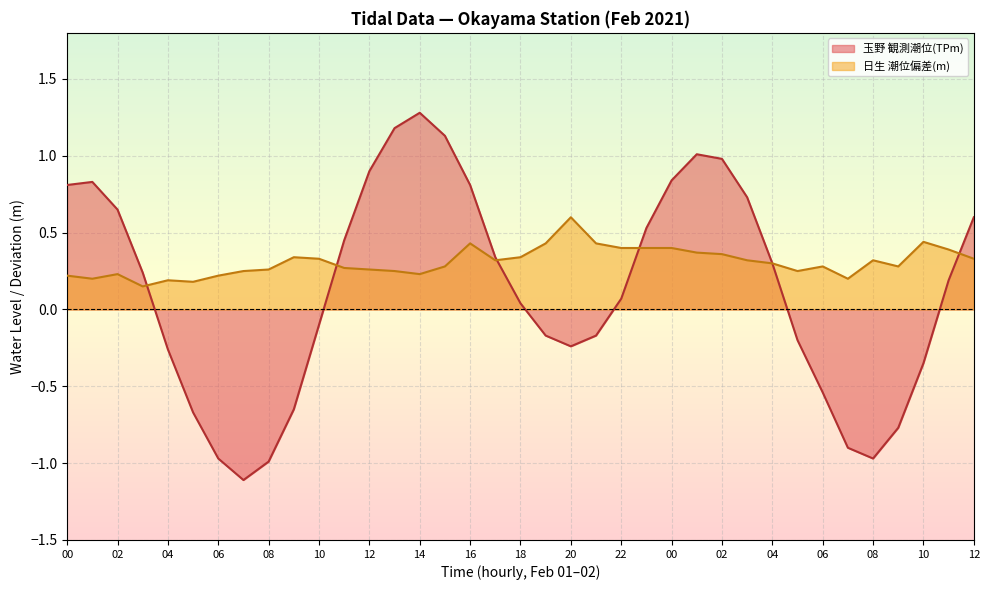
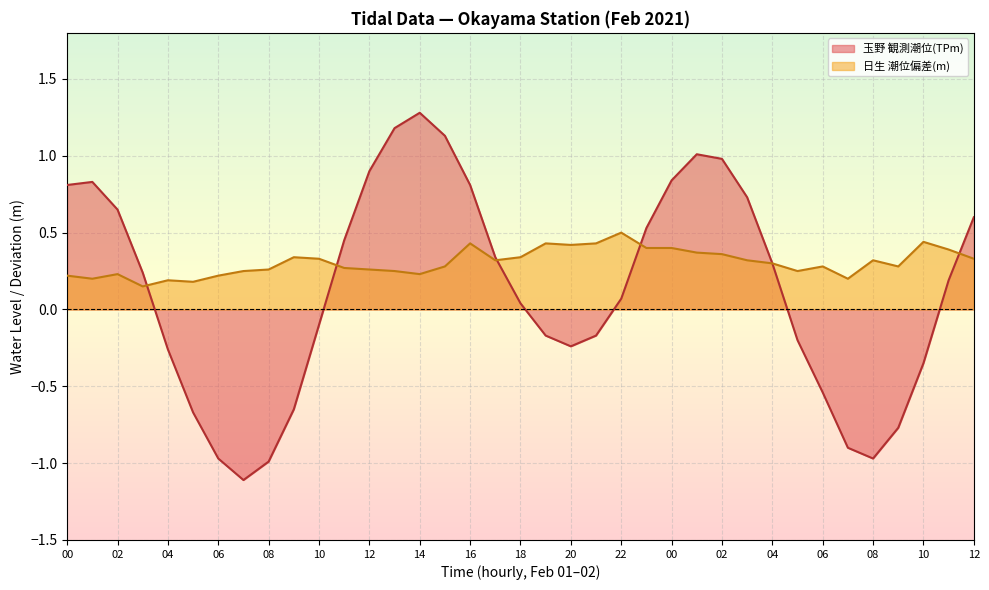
日生 潮位偏差(m), 20: 0.60 -> 0.42
日生 潮位偏差(m), 22: 0.4 -> 0.5
